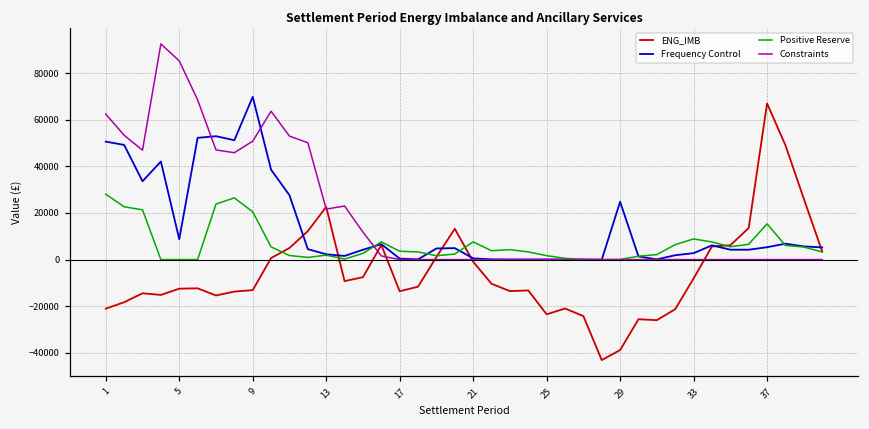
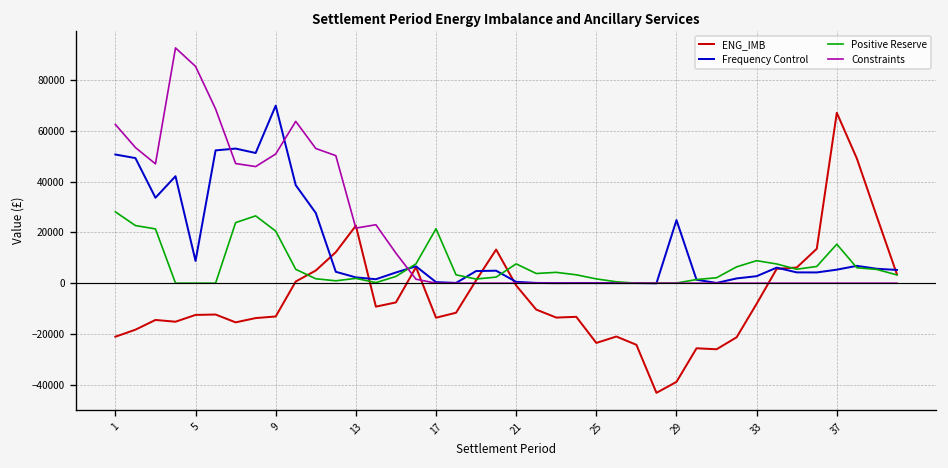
Positive Reserve, 17: 4000 -> 21000
